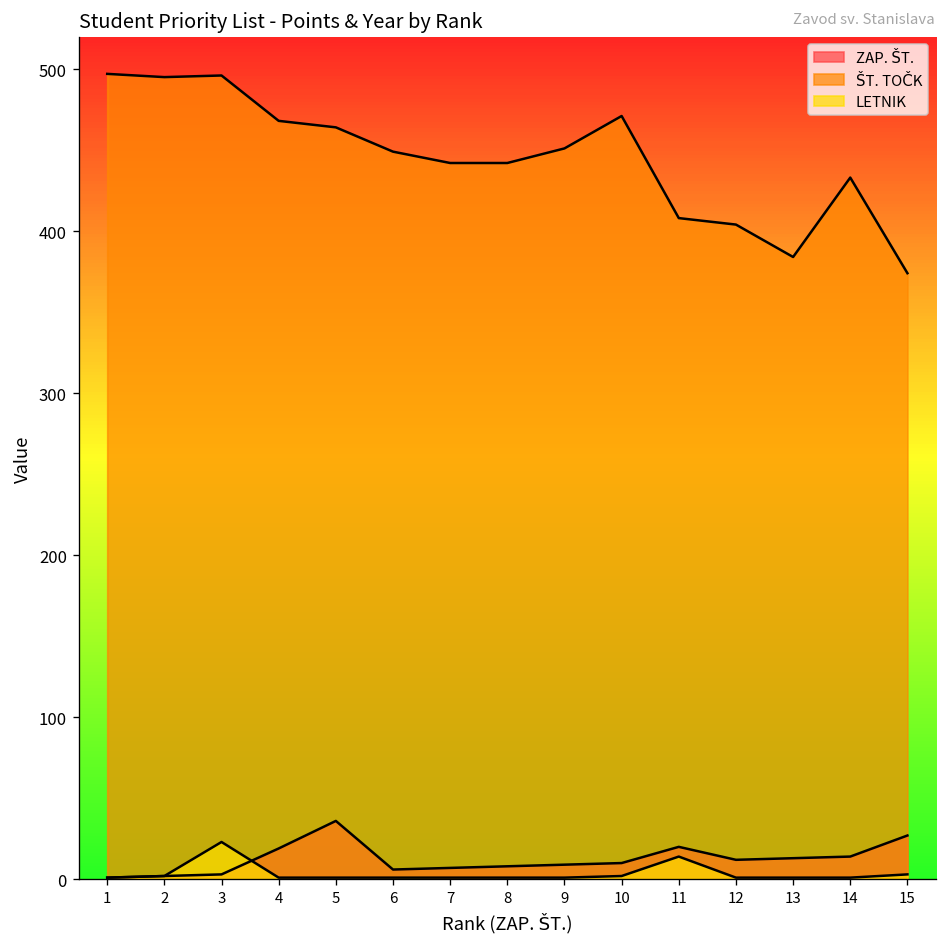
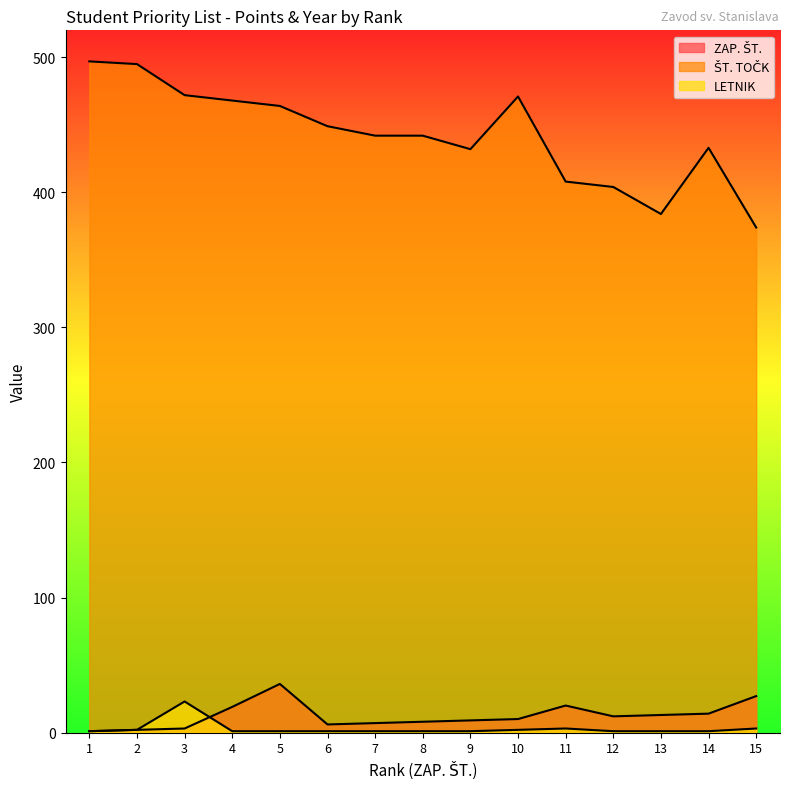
ŠT. TOČK, 3: 496 -> 472
ŠT. TOČK, 9: 451 -> 432
LETNIK, 11: 14 -> 3
